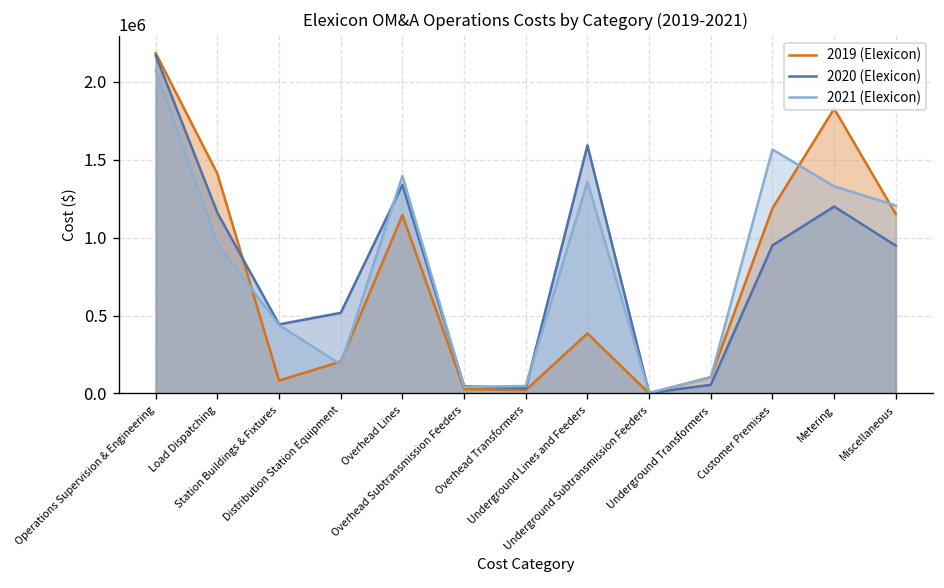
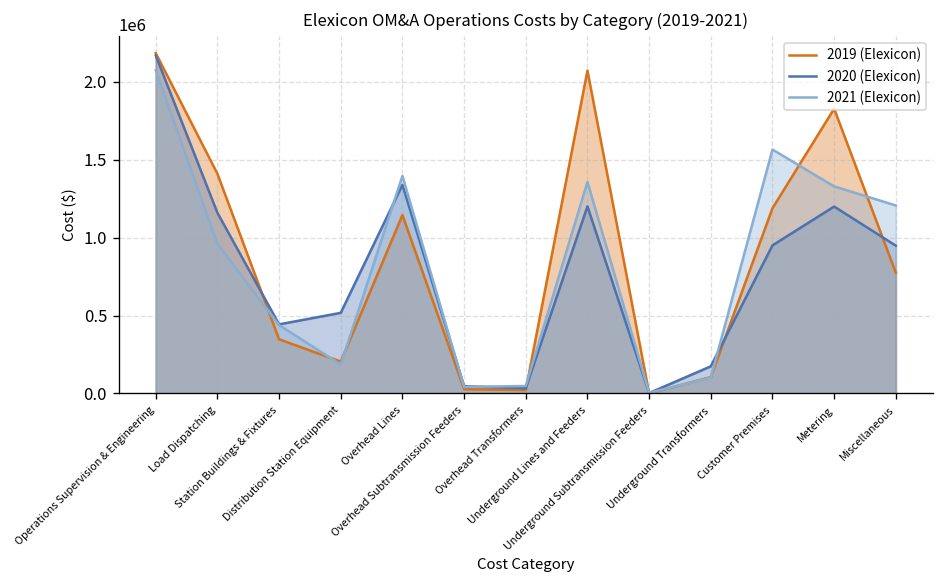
2019 (Elexicon), Station Buildings & Fixtures: 80000 -> 350000
2019 (Elexicon), Underground Lines and Feeders: 390000 -> 2070000
2020 (Elexicon), Underground Lines and Feeders: 1590000 -> 1200000
2020 (Elexicon), Underground Transformers: 60000 -> 170000
2019 (Elexicon), Miscellaneous: 1150000 -> 770000
